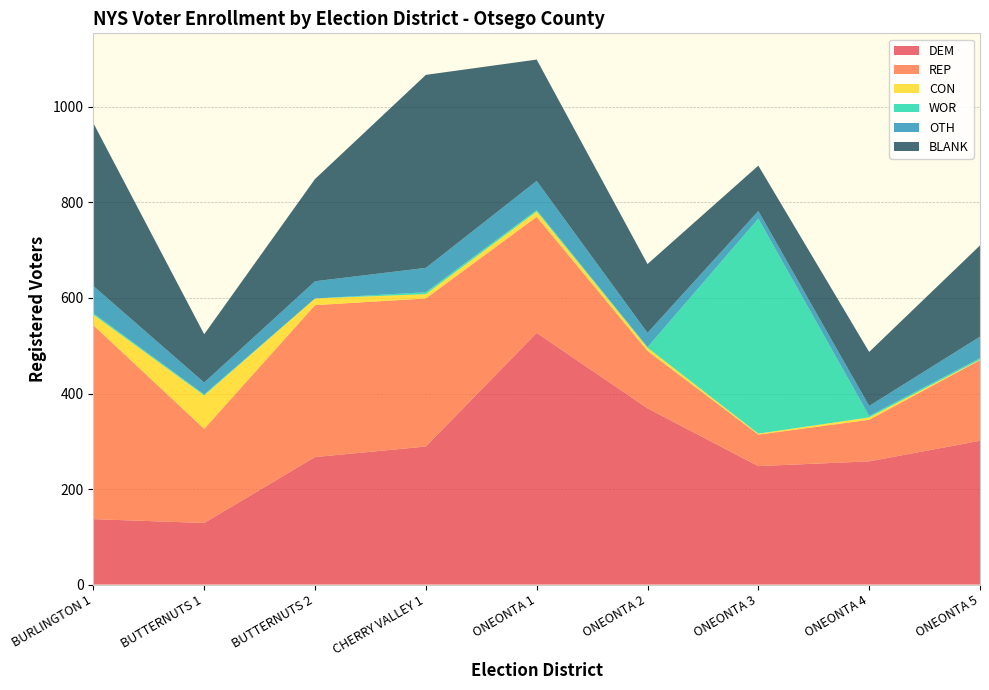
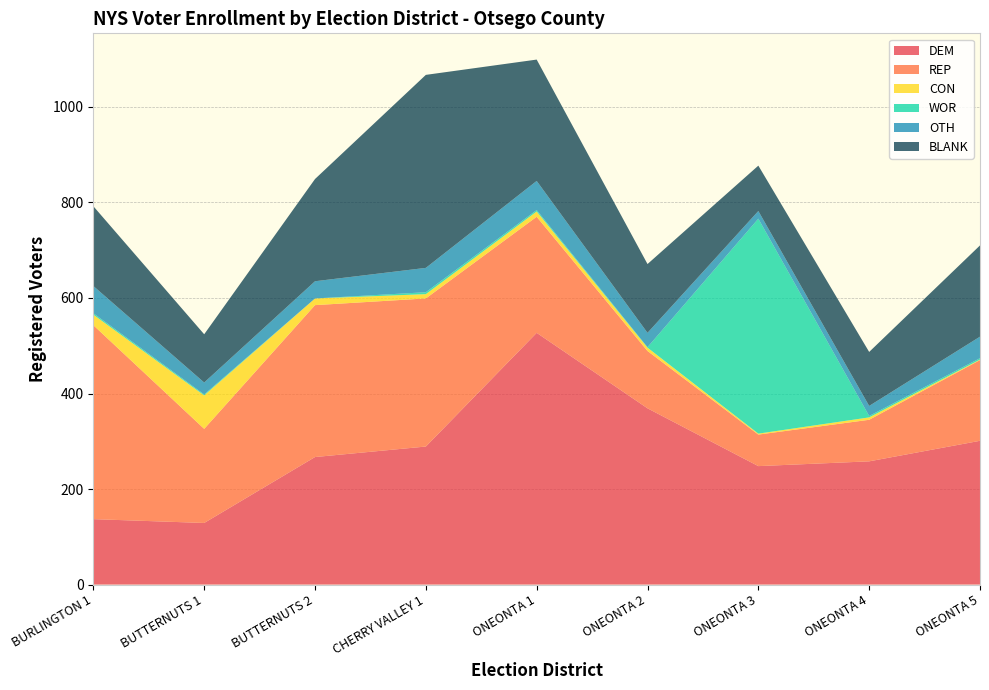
BLANK, BURLINGTON 1: 340 -> 170
